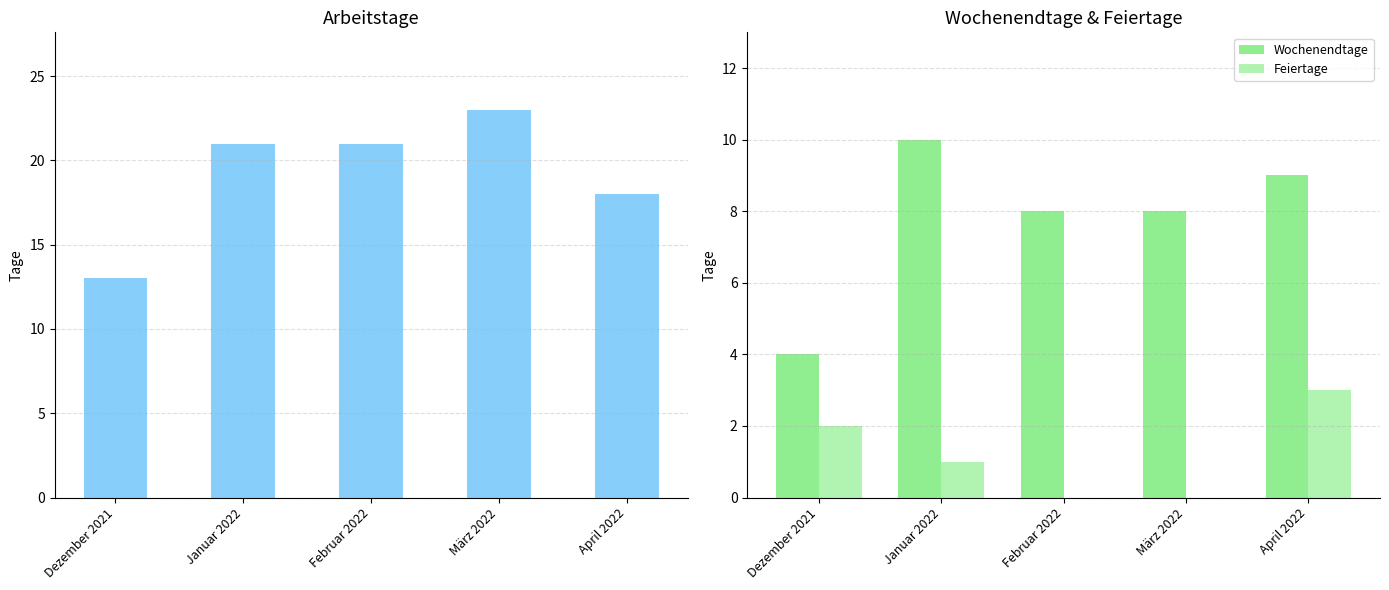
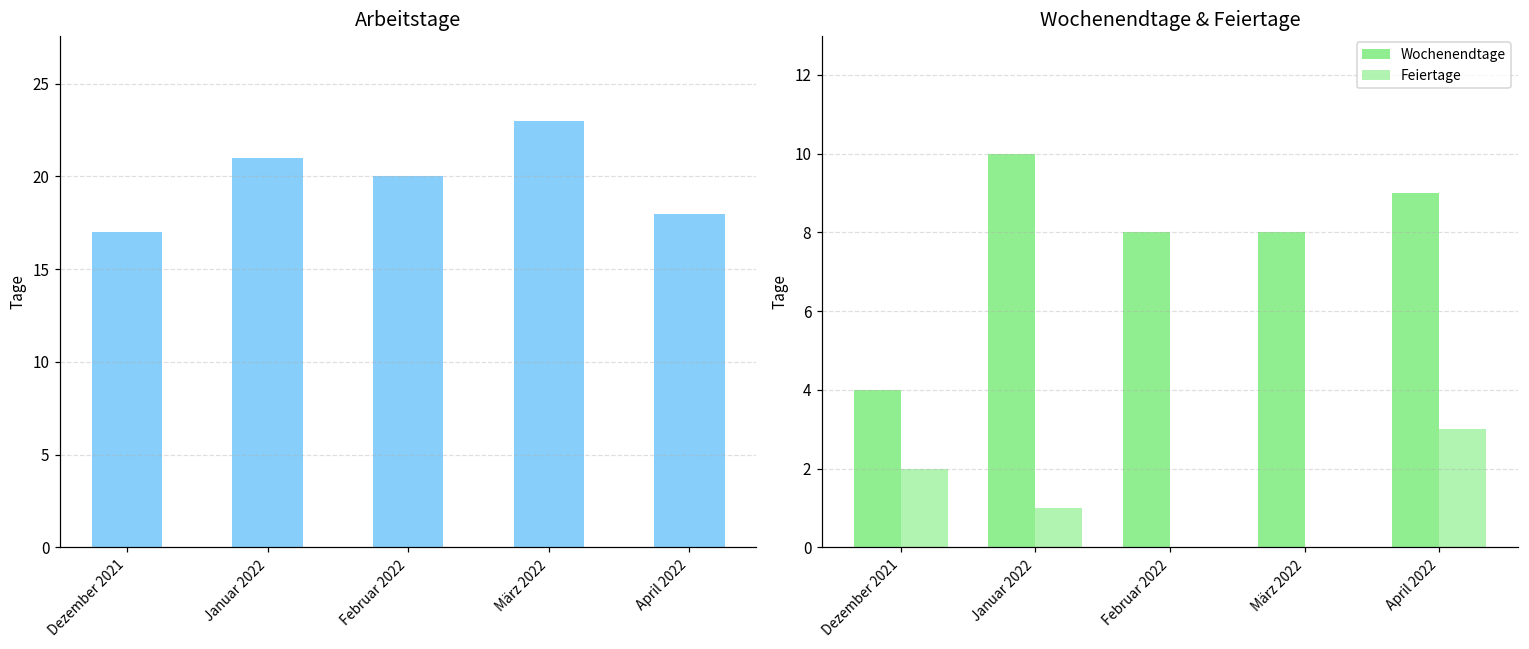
Arbeitstage, Dezember 2021: 13 -> 17
Arbeitstage, Februar 2022: 21 -> 20
